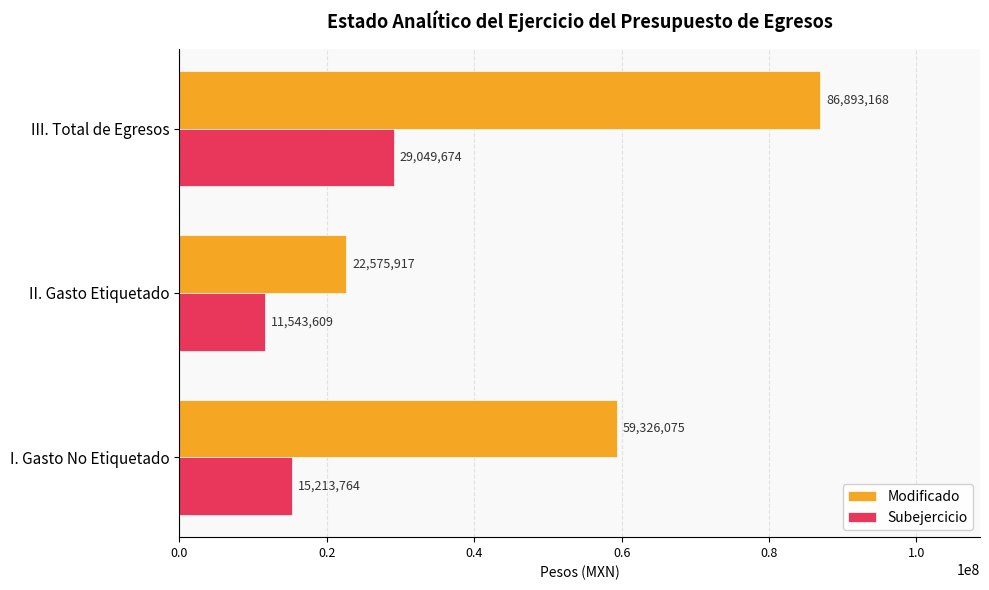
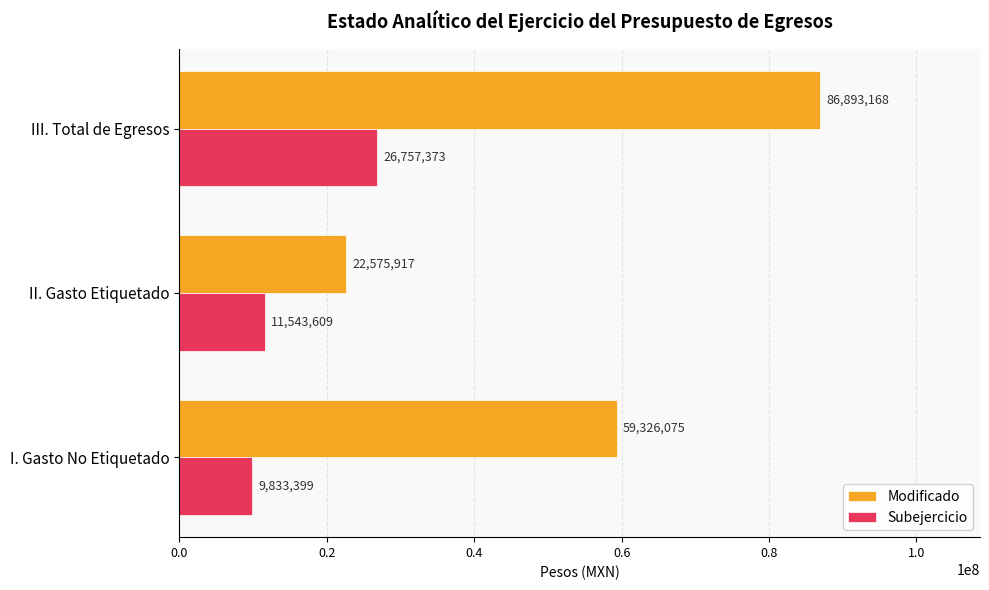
Subejercicio, III. Total de Egresos: 29,049,674 -> 26,757,373
Subejercicio, I. Gasto No Etiquetado: 15,213,764 -> 9,833,399
